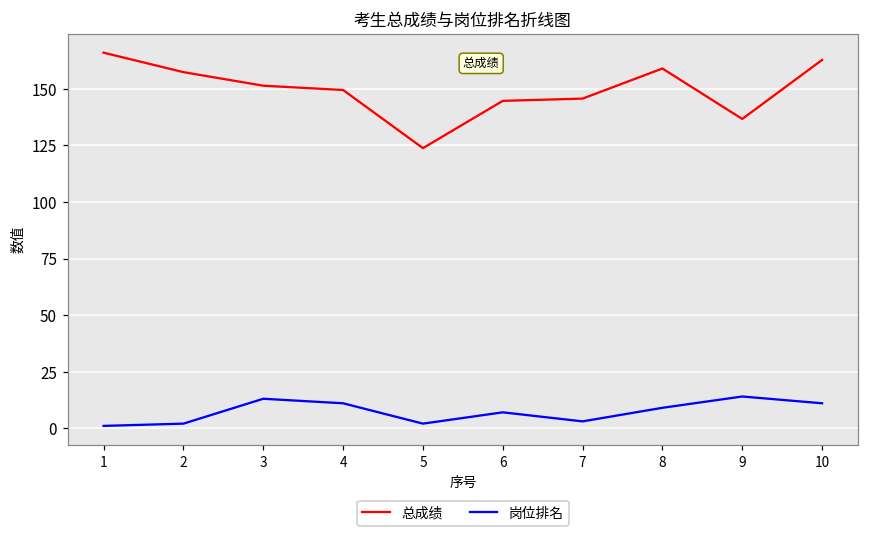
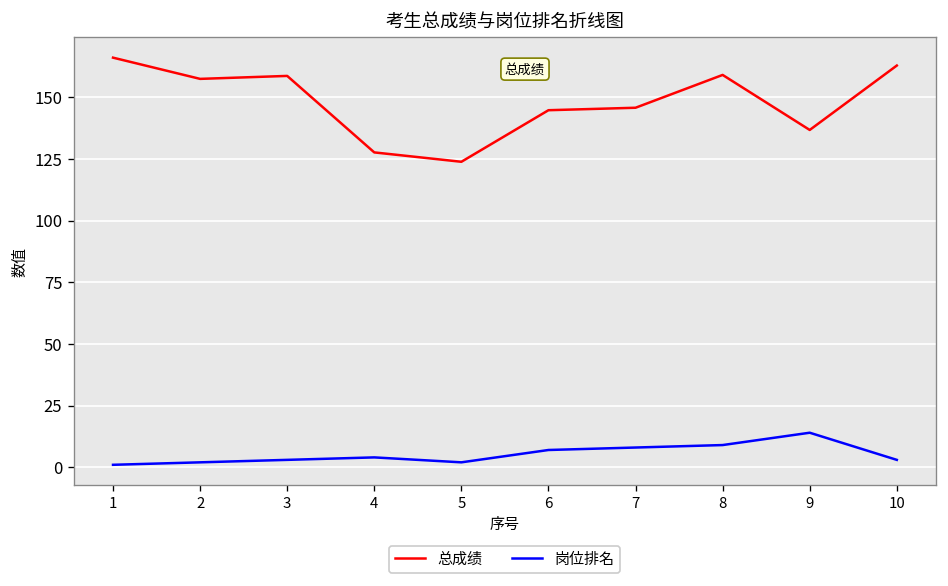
总成绩, 3: 151 -> 159
岗位排名, 3: 13 -> 3
总成绩, 4: 150 -> 128
岗位排名, 4: 11 -> 4
岗位排名, 7: 3 -> 8
岗位排名, 10: 11 -> 3
